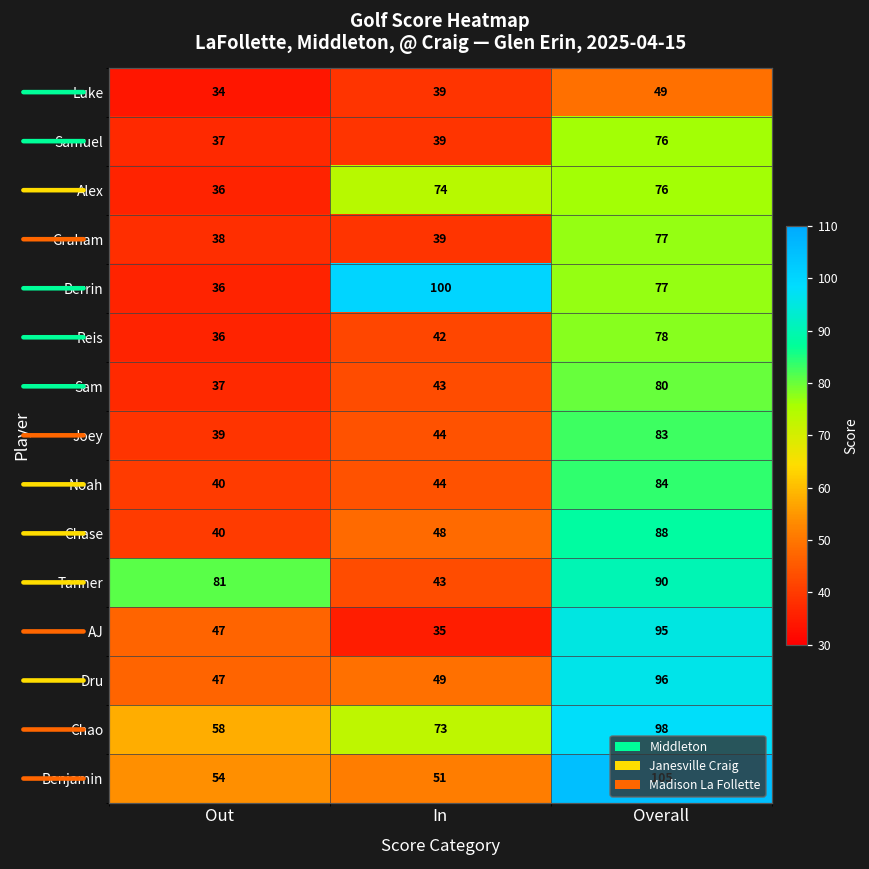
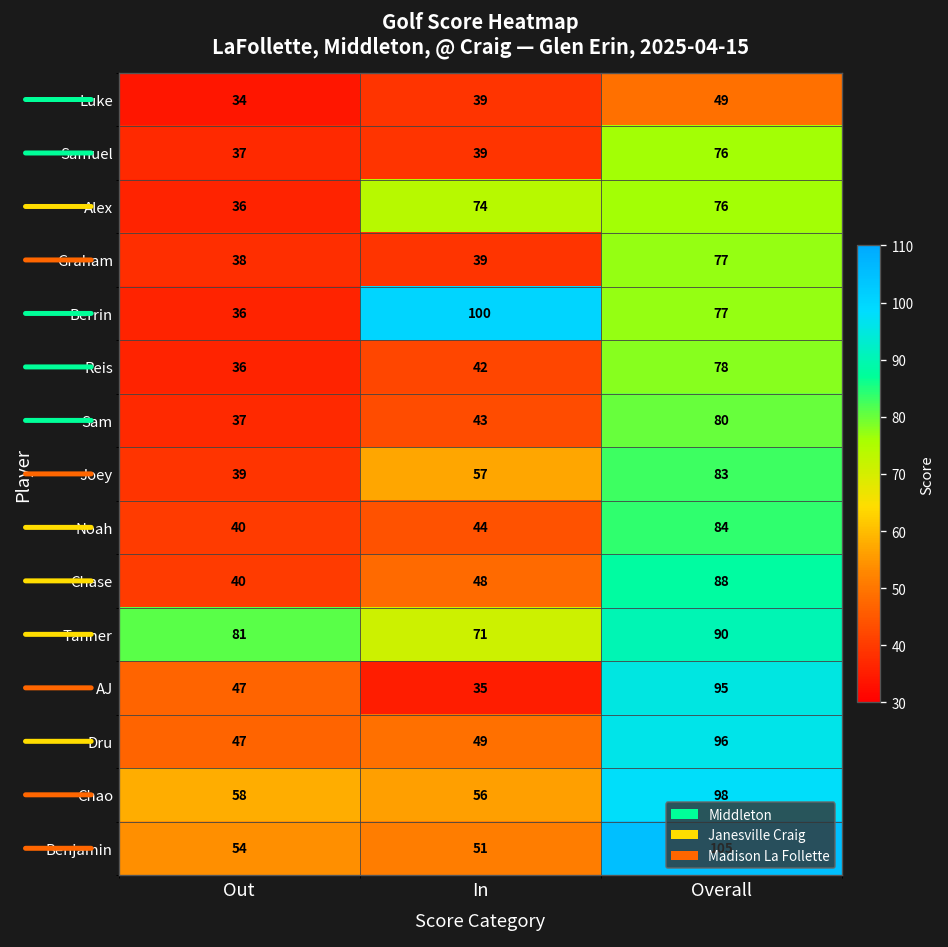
Joey, In: 44 -> 57
Tanner, In: 43 -> 71
Chao, In: 73 -> 56
